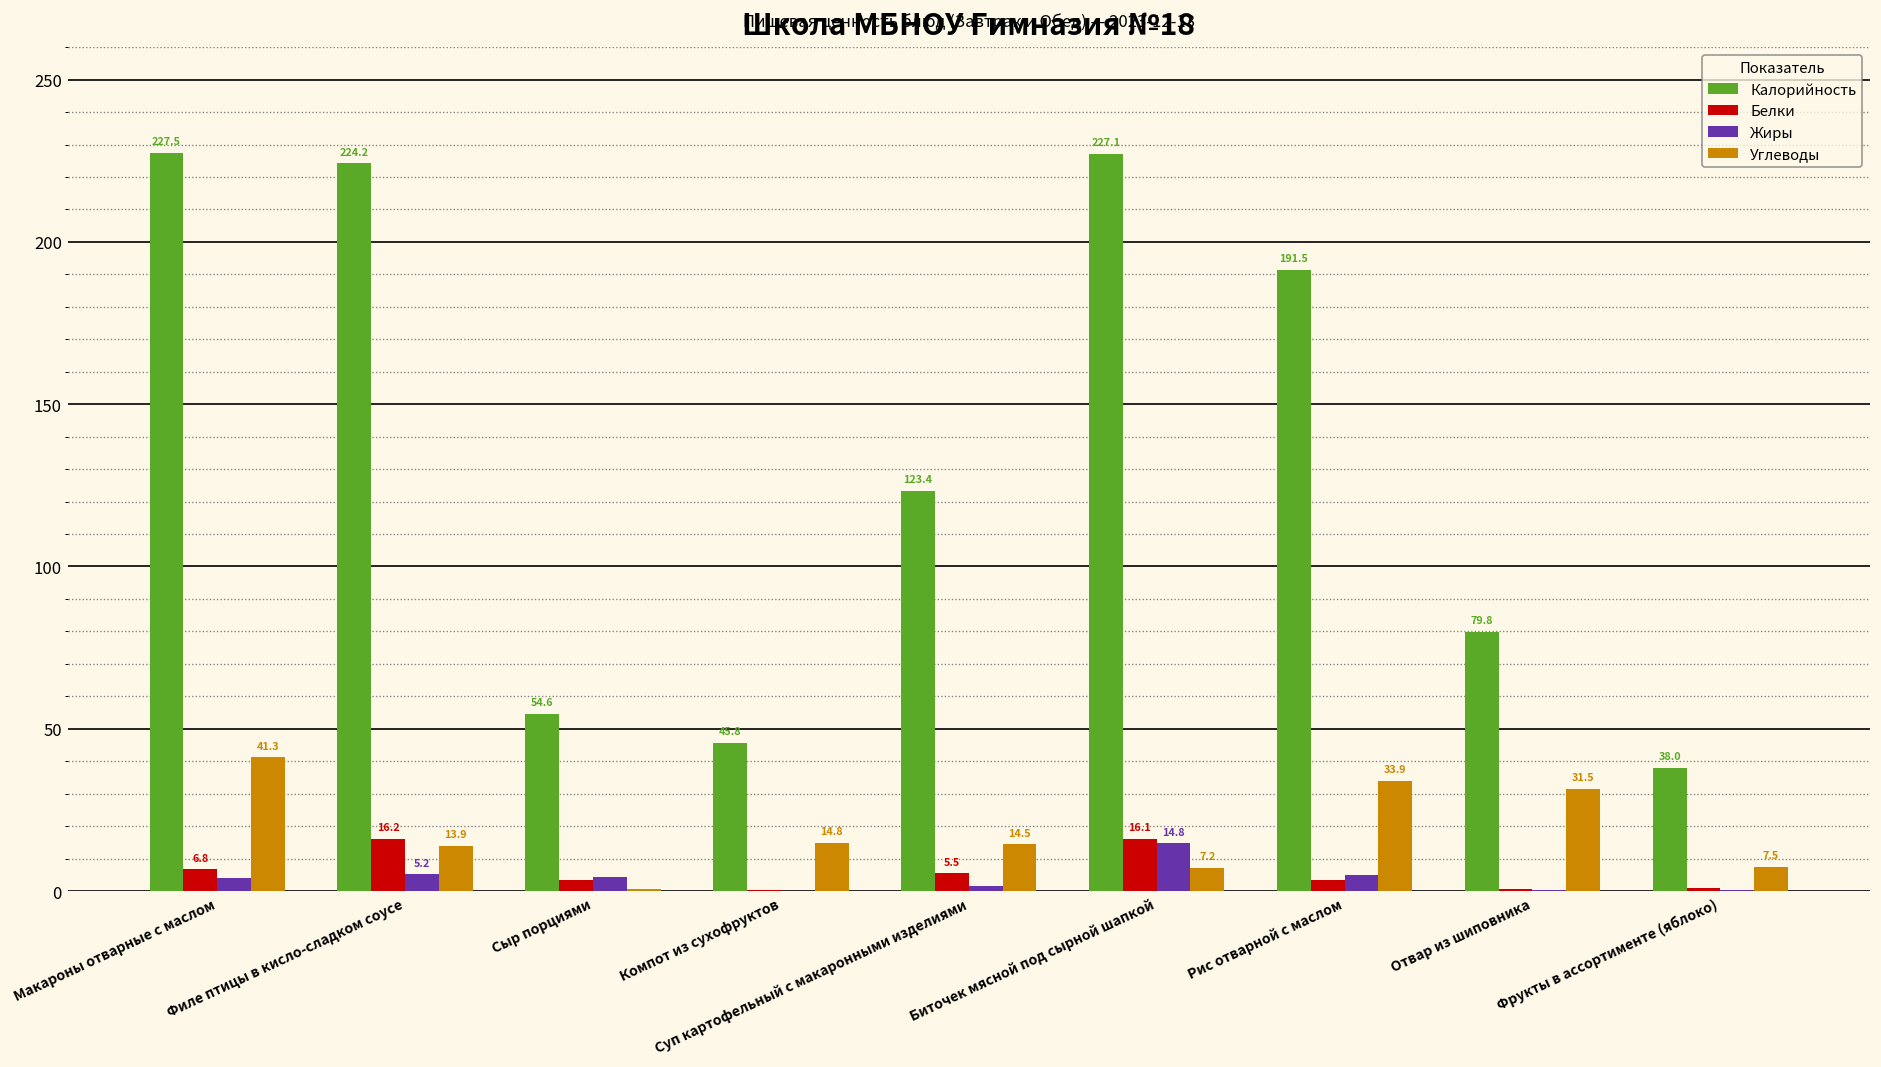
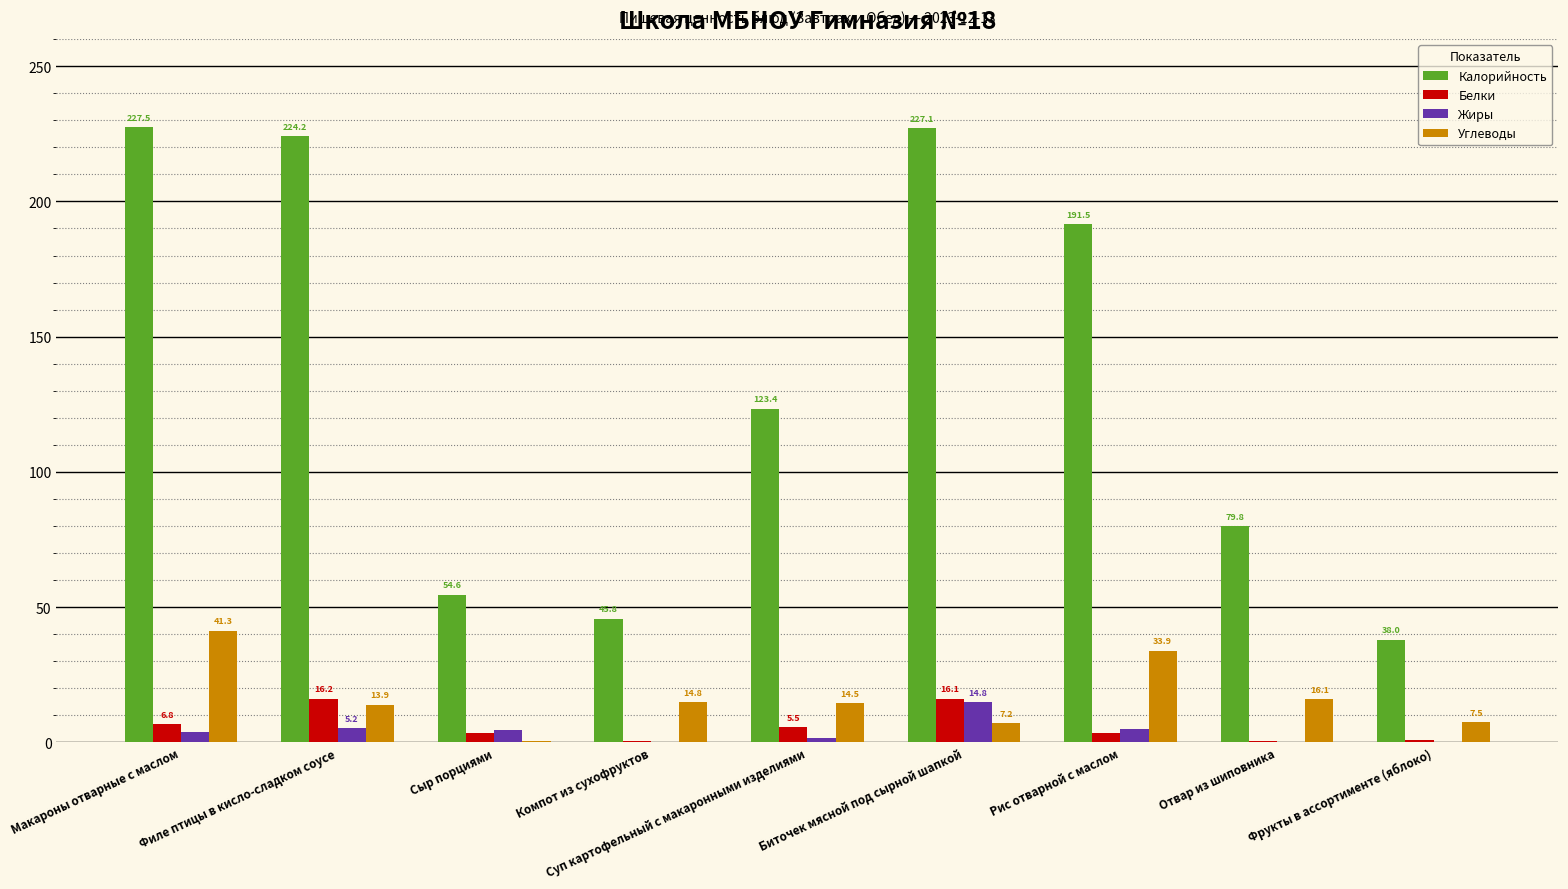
Углеводы, Отвар из шиповника: 31.5 -> 16.1
